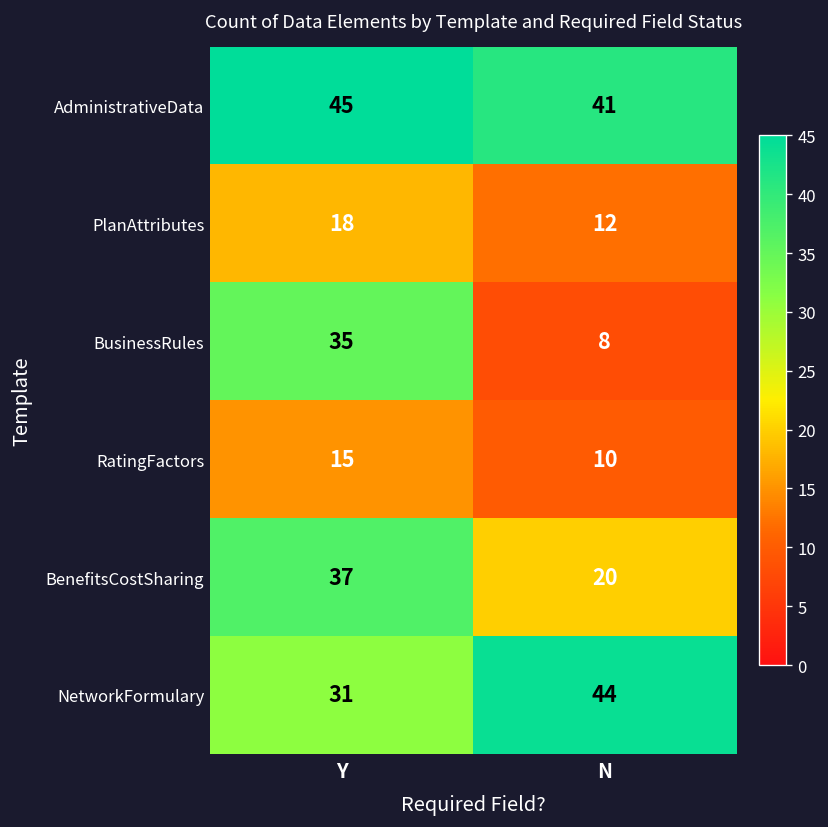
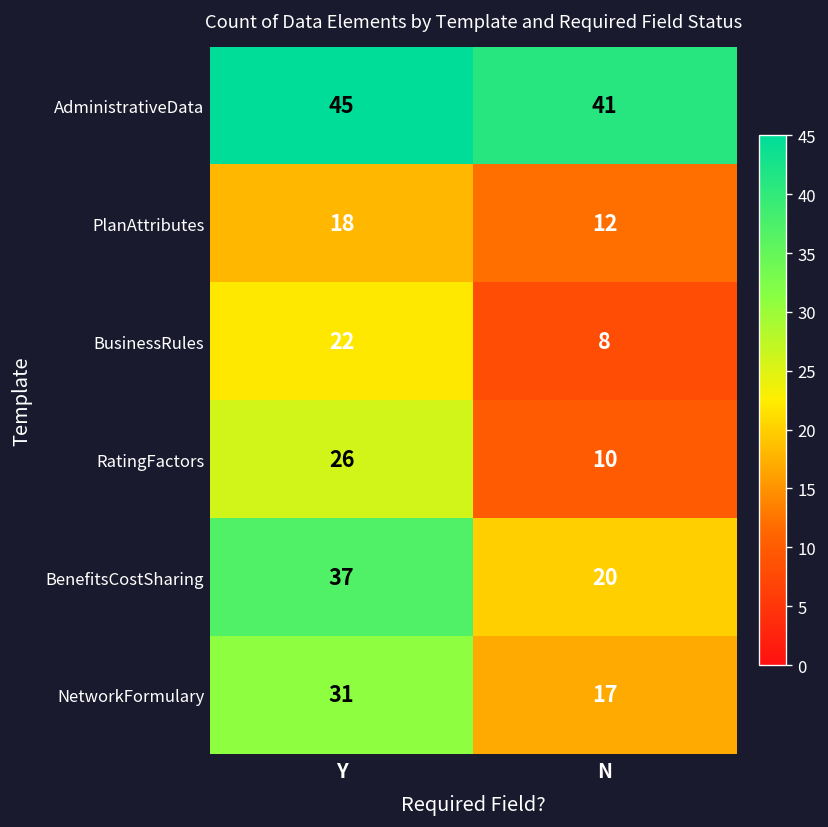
BusinessRules, Y: 35 -> 22
RatingFactors, Y: 15 -> 26
NetworkFormulary, N: 44 -> 17
